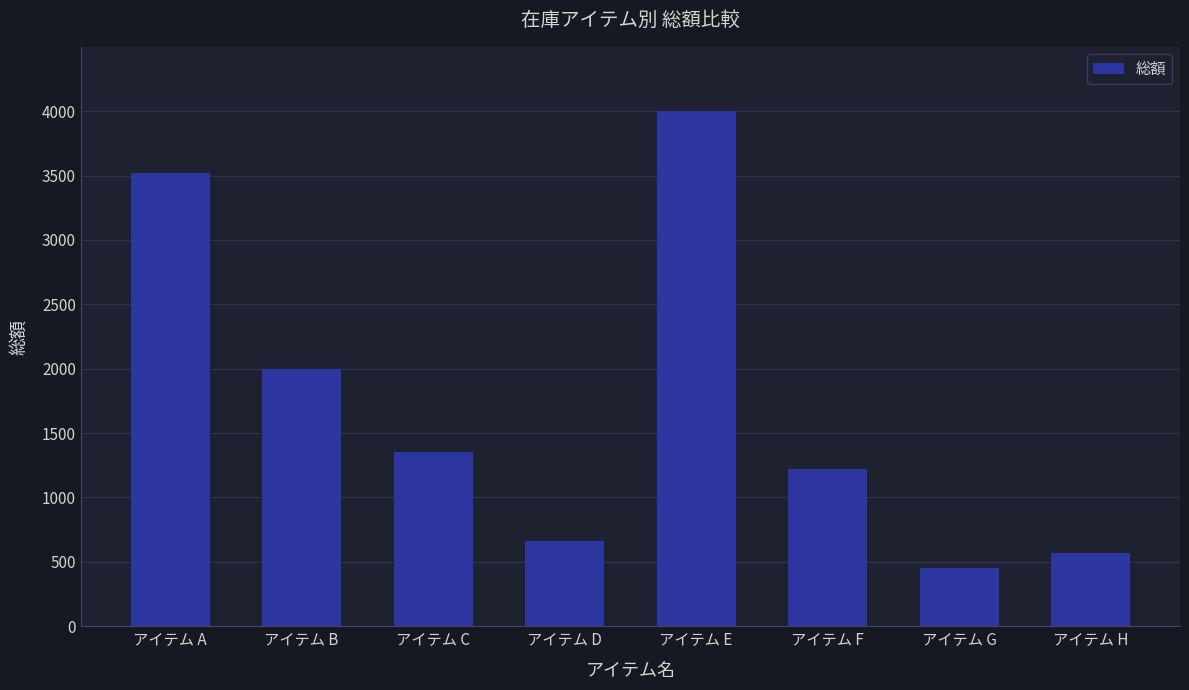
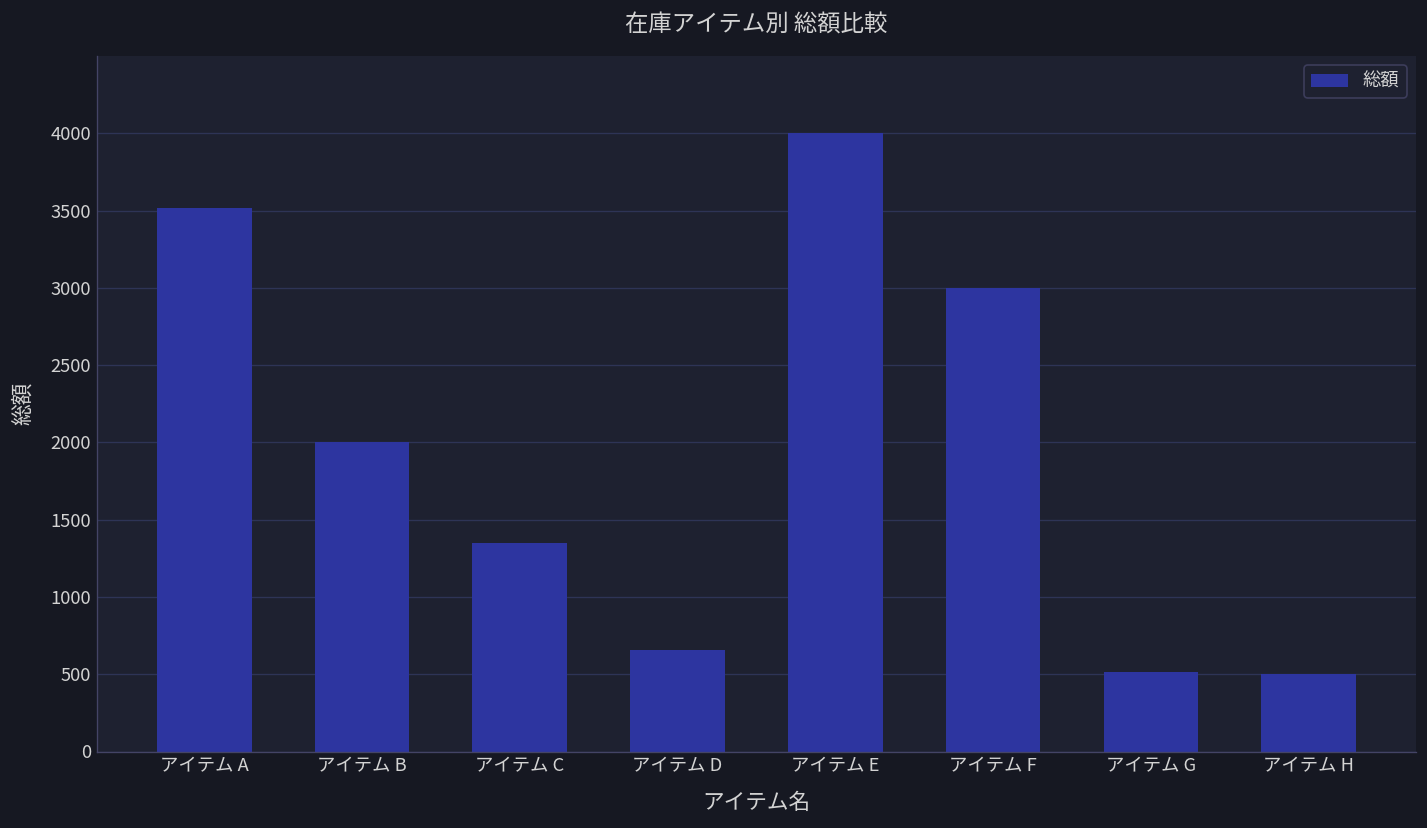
アイテム F: 1220 -> 3000
アイテム G: 450 -> 510
アイテム H: 570 -> 500
